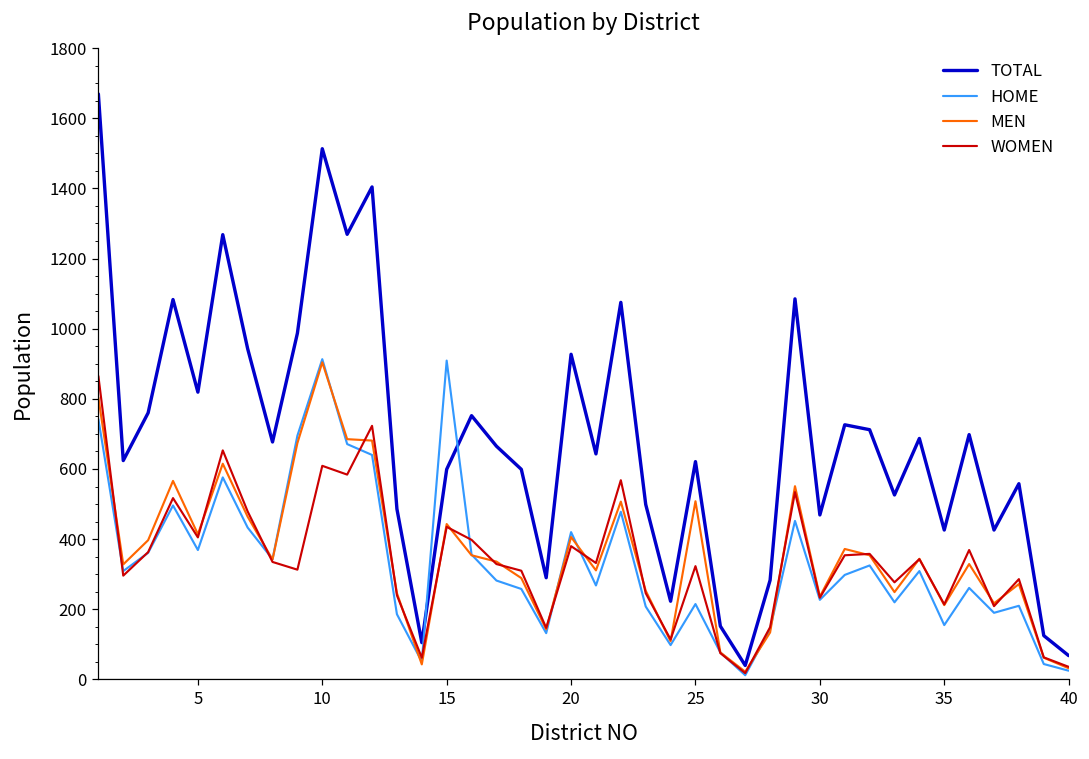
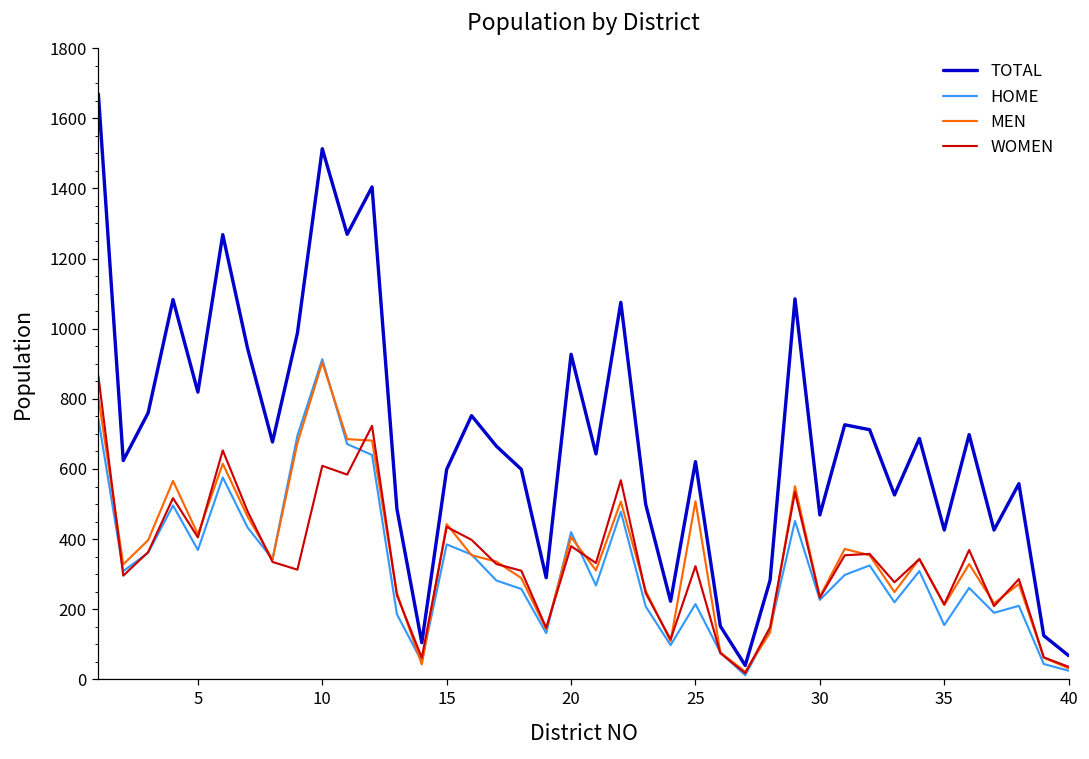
HOME, 15: 910 -> 390
